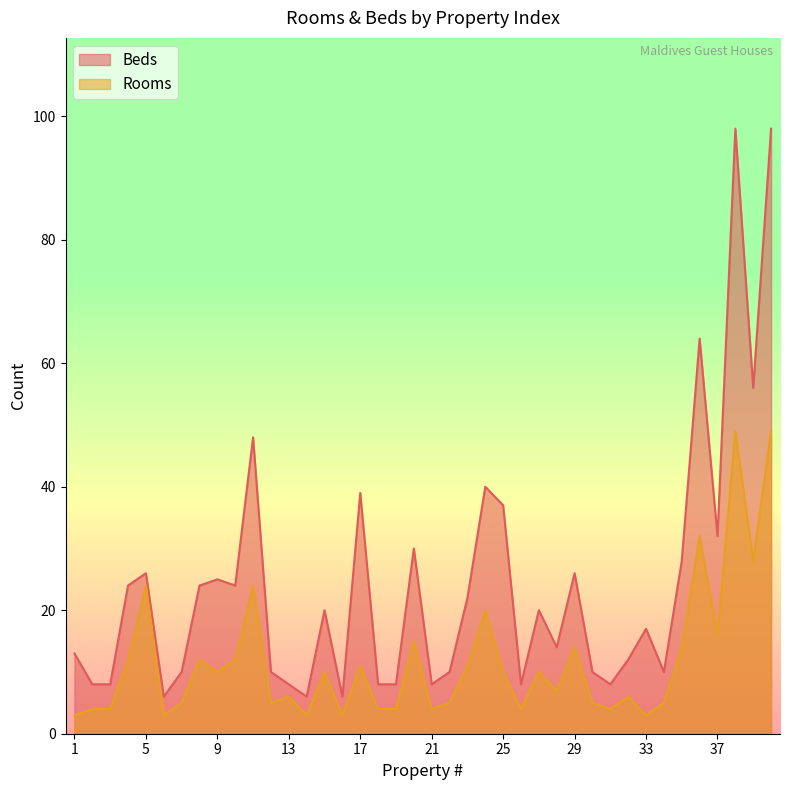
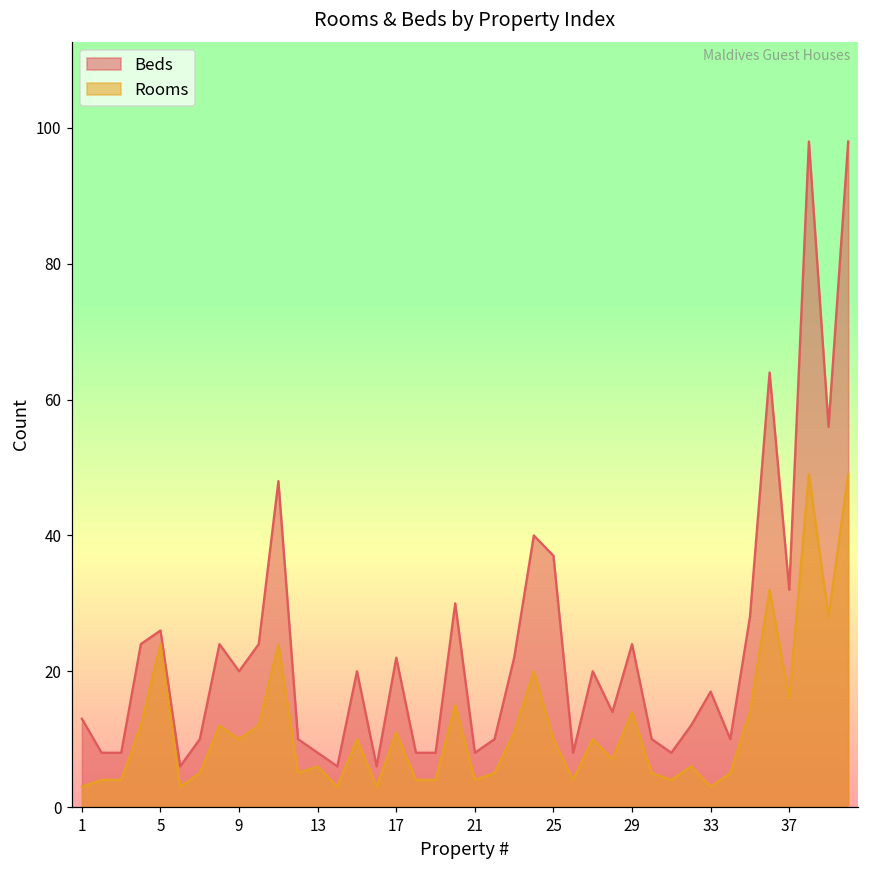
Beds, 9: 25 -> 20
Beds, 17: 39 -> 22
Beds, 29: 26 -> 24
